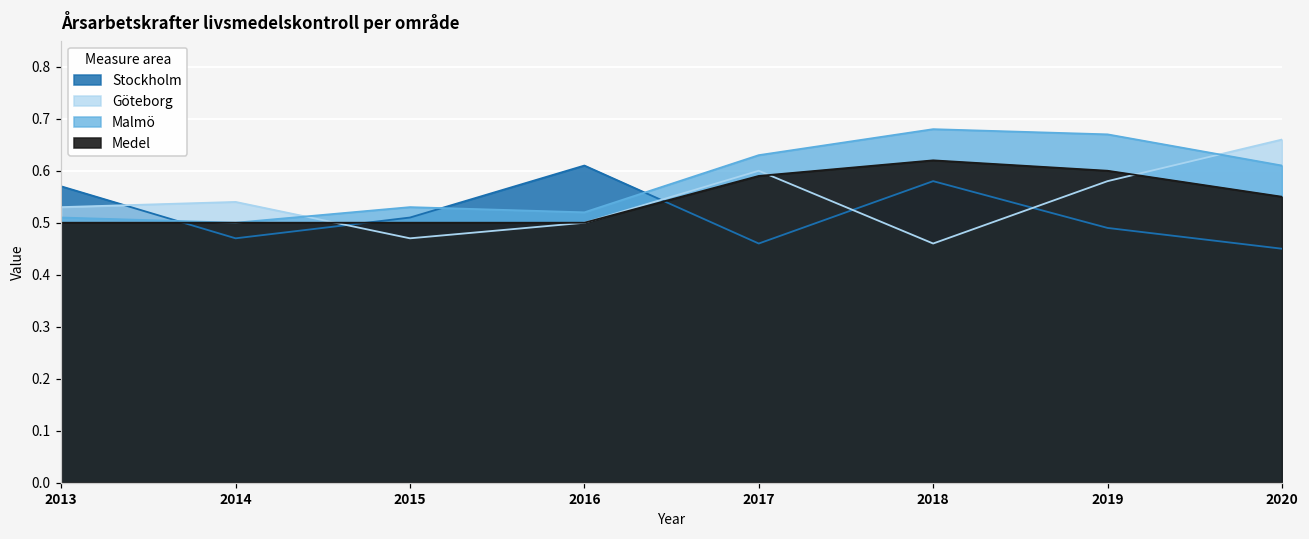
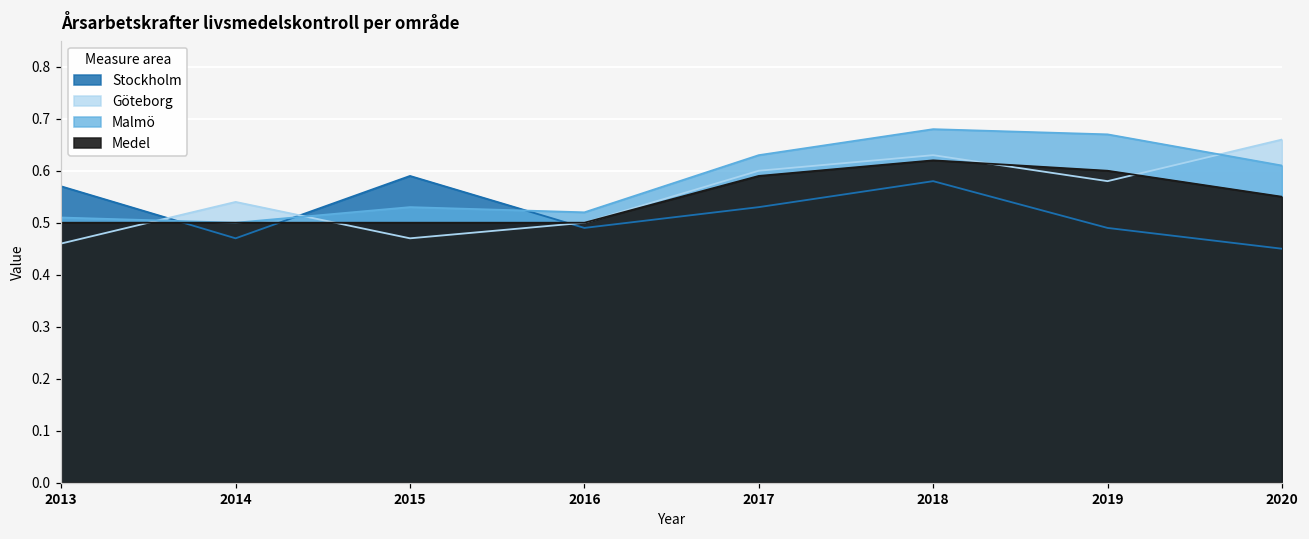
Göteborg, 2013: 0.53 -> 0.46
Stockholm, 2015: 0.51 -> 0.59
Stockholm, 2016: 0.61 -> 0.49
Stockholm, 2017: 0.46 -> 0.53
Göteborg, 2018: 0.46 -> 0.63
